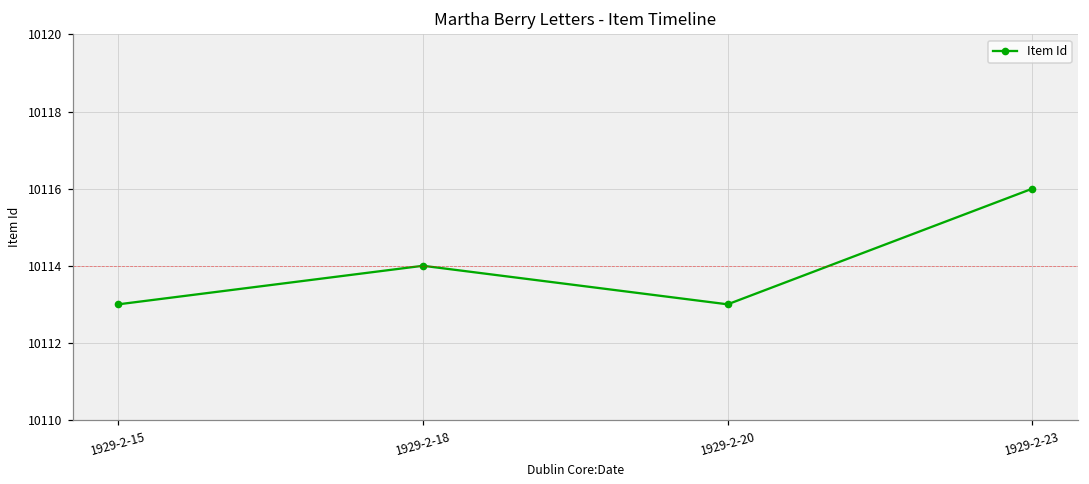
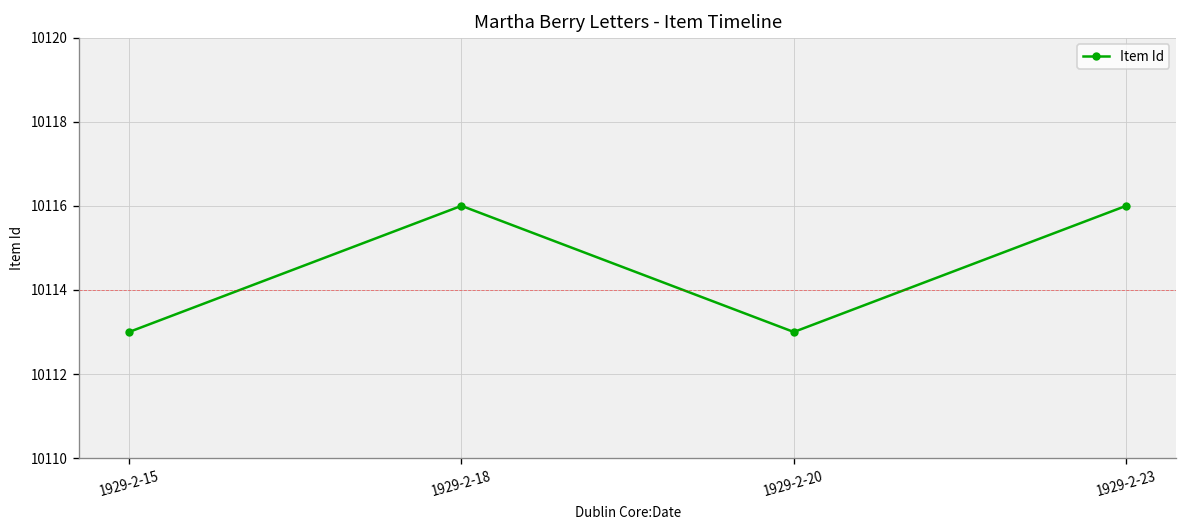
1929-2-18: 10114 -> 10116
